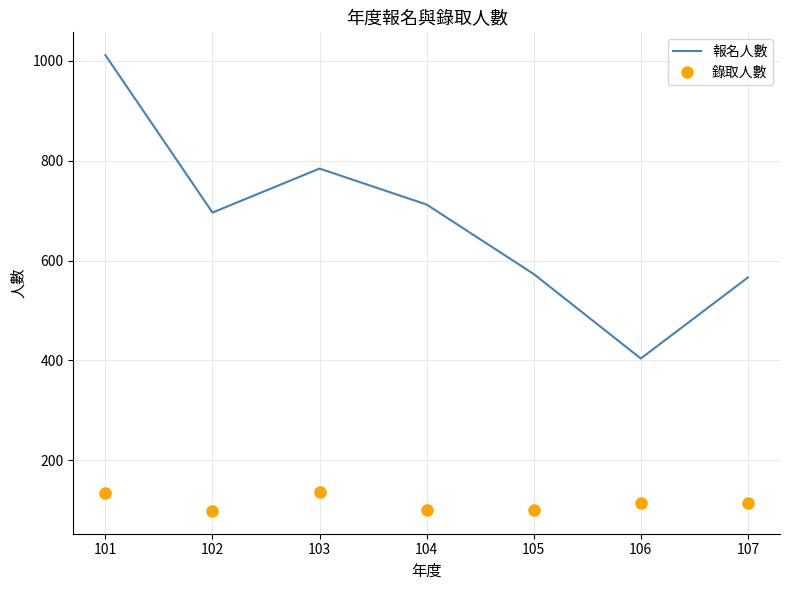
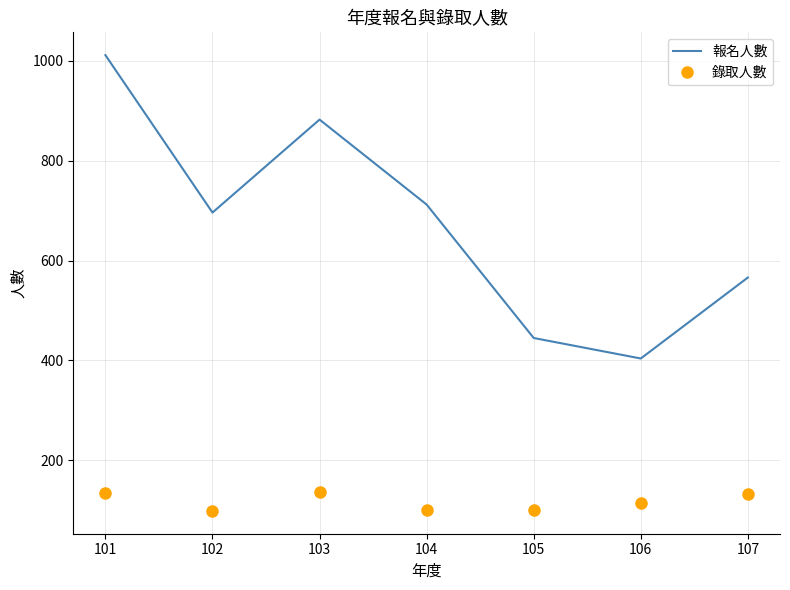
報名人數, 103: 780 -> 880
報名人數, 105: 570 -> 450
錄取人數, 107: 120 -> 130
